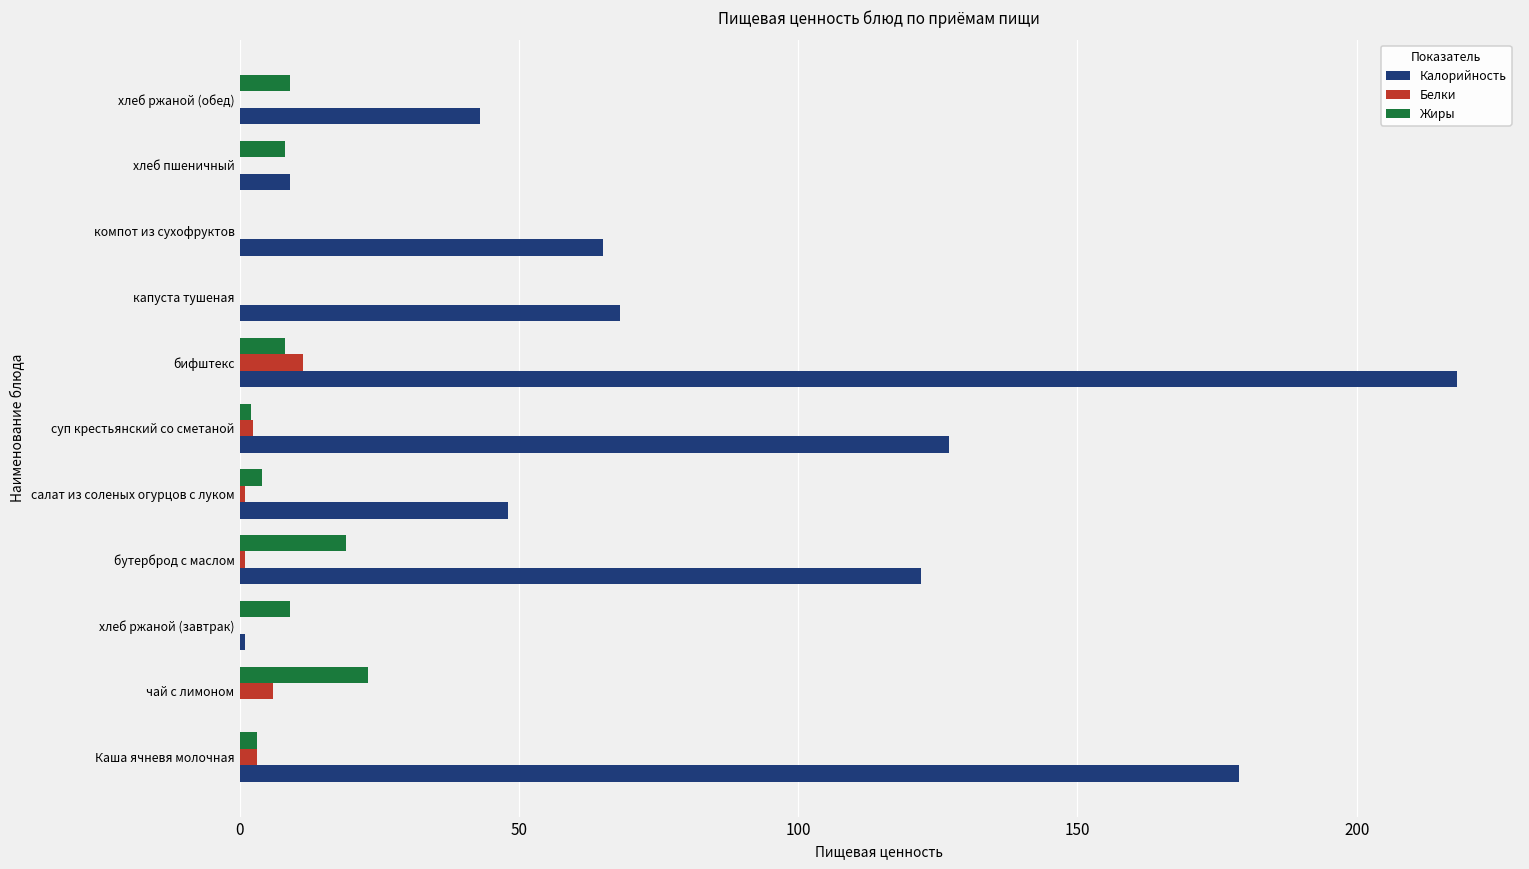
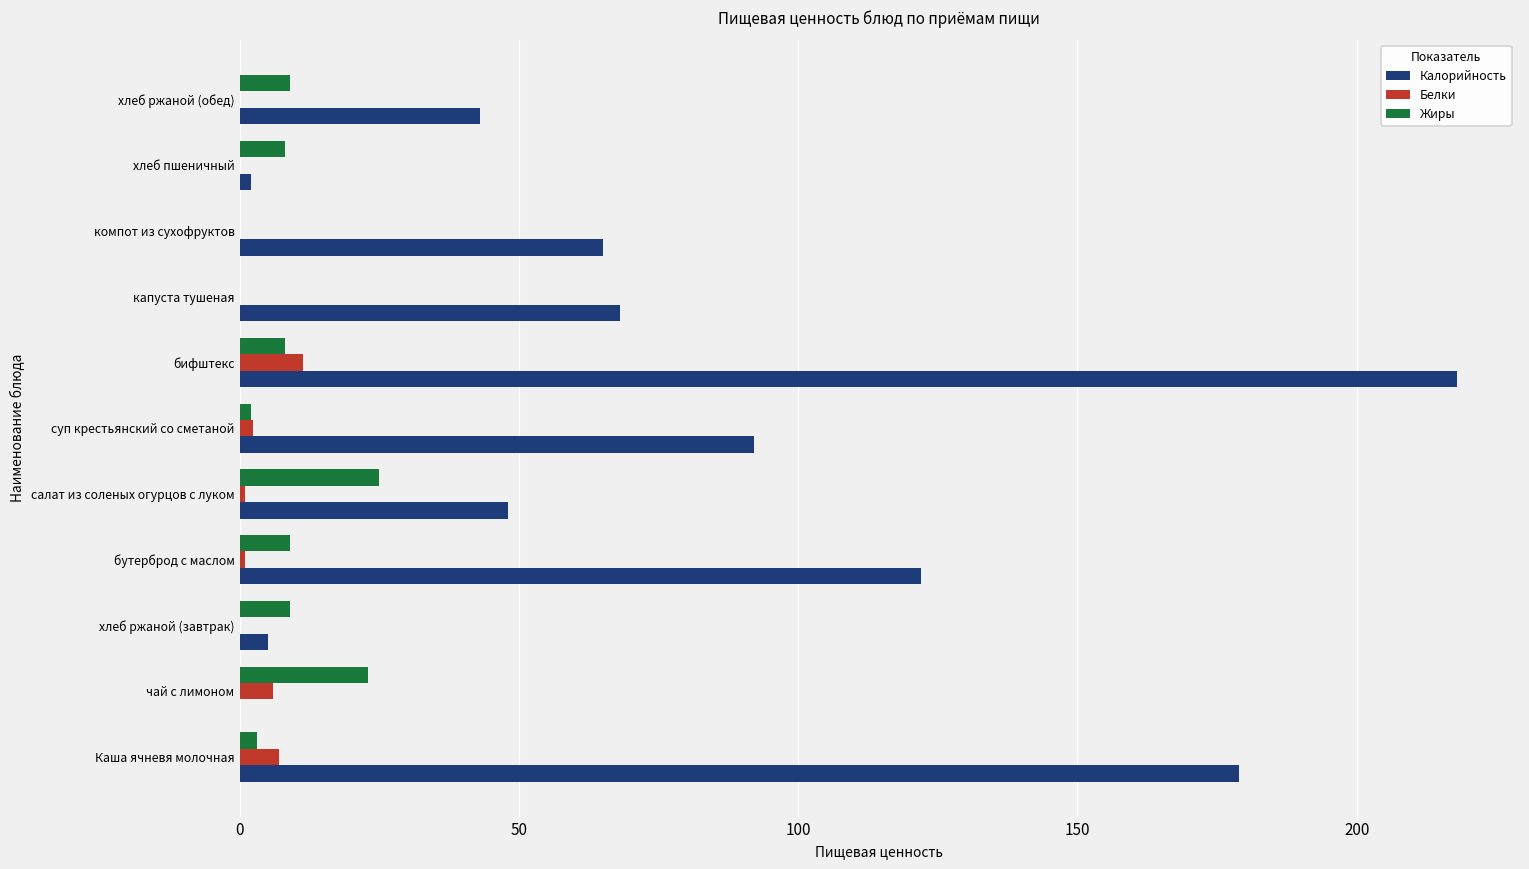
Калорийность, хлеб пшеничный: 9 -> 2
Калорийность, суп крестьянский со сметаной: 127 -> 92
Жиры, салат из соленых огурцов с луком: 4 -> 25
Жиры, бутерброд с маслом: 19 -> 9
Калорийность, хлеб ржаной (завтрак): 1 -> 5
Белки, Каша ячневя молочная: 3 -> 7
